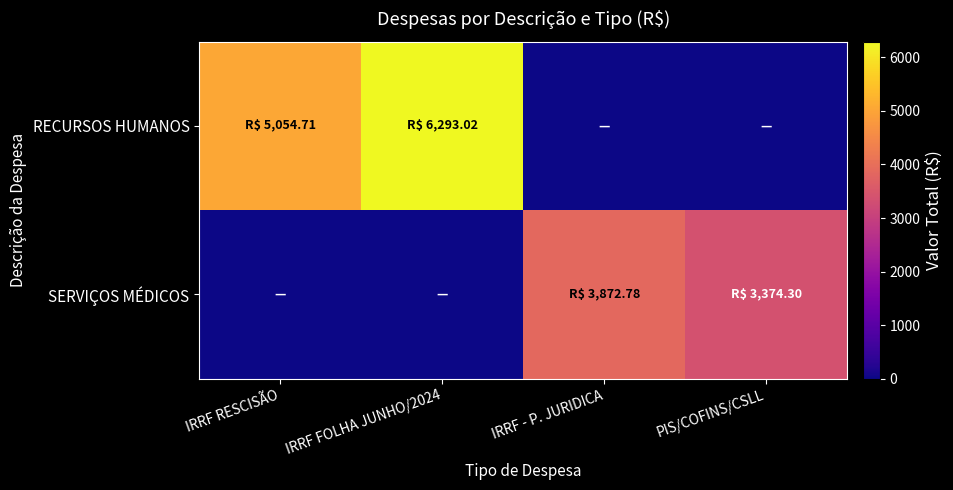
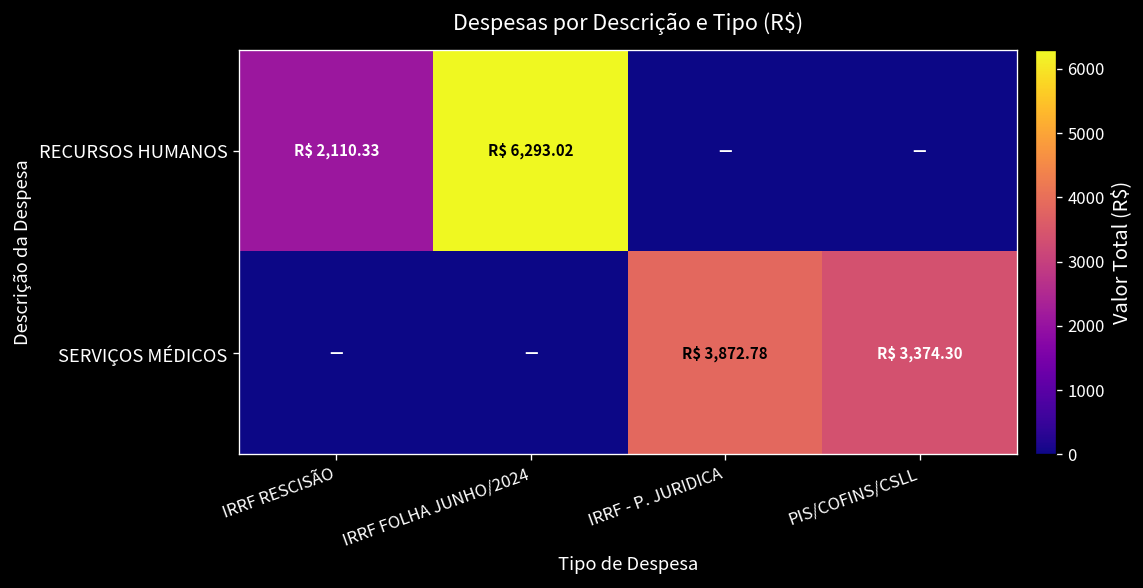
RECURSOS HUMANOS, IRRF RESCISÃO: 5,054.71 -> 2,110.33
